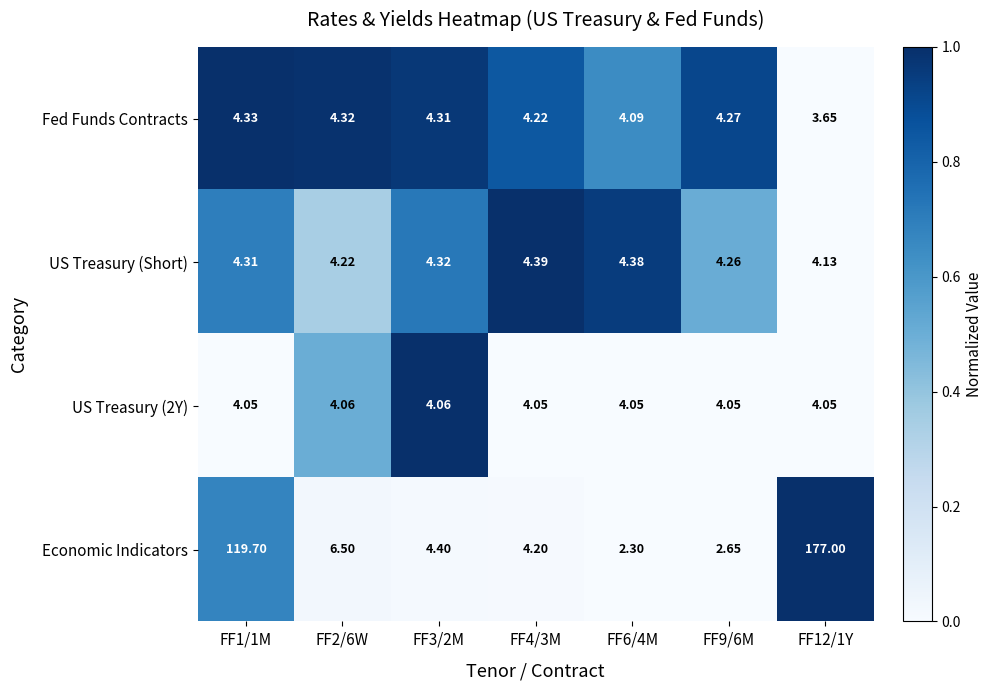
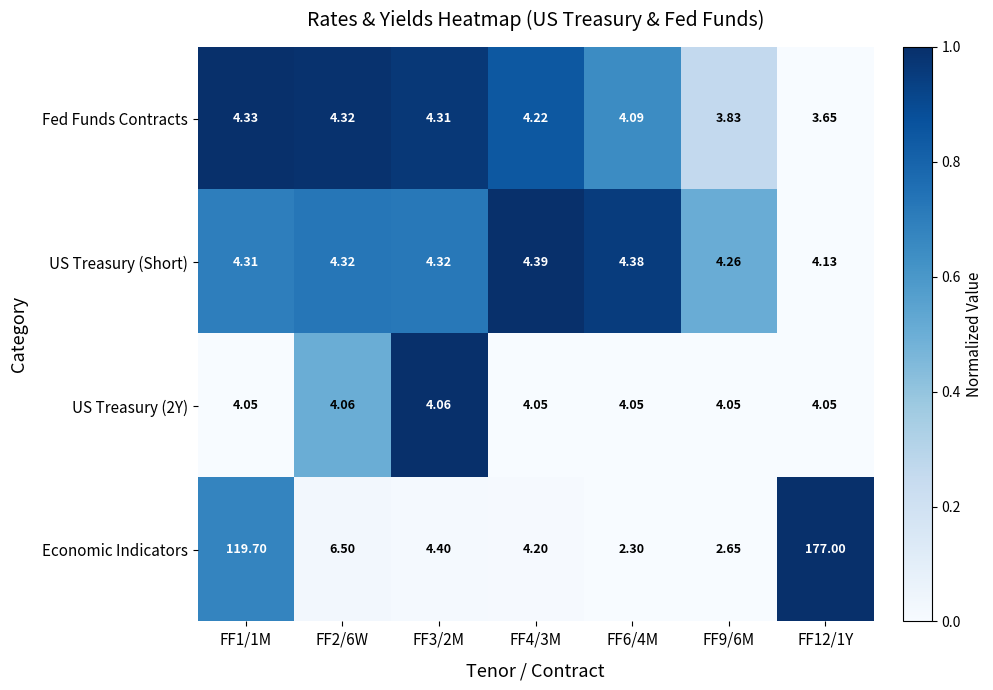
Fed Funds Contracts, FF9/6M: 4.27 -> 3.83
US Treasury (Short), FF2/6W: 4.22 -> 4.32
